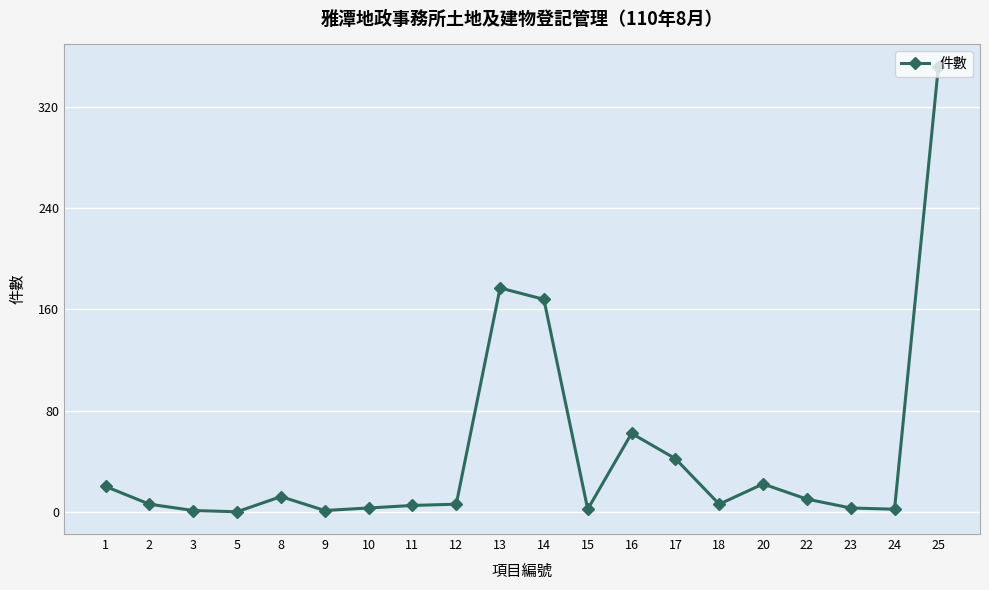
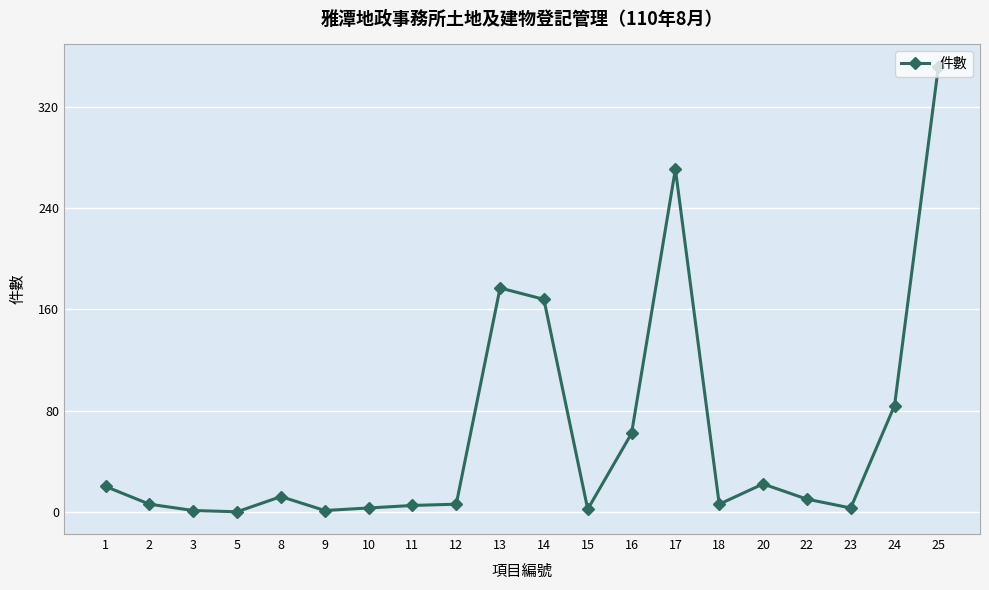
17: 42 -> 271
24: 2 -> 84
